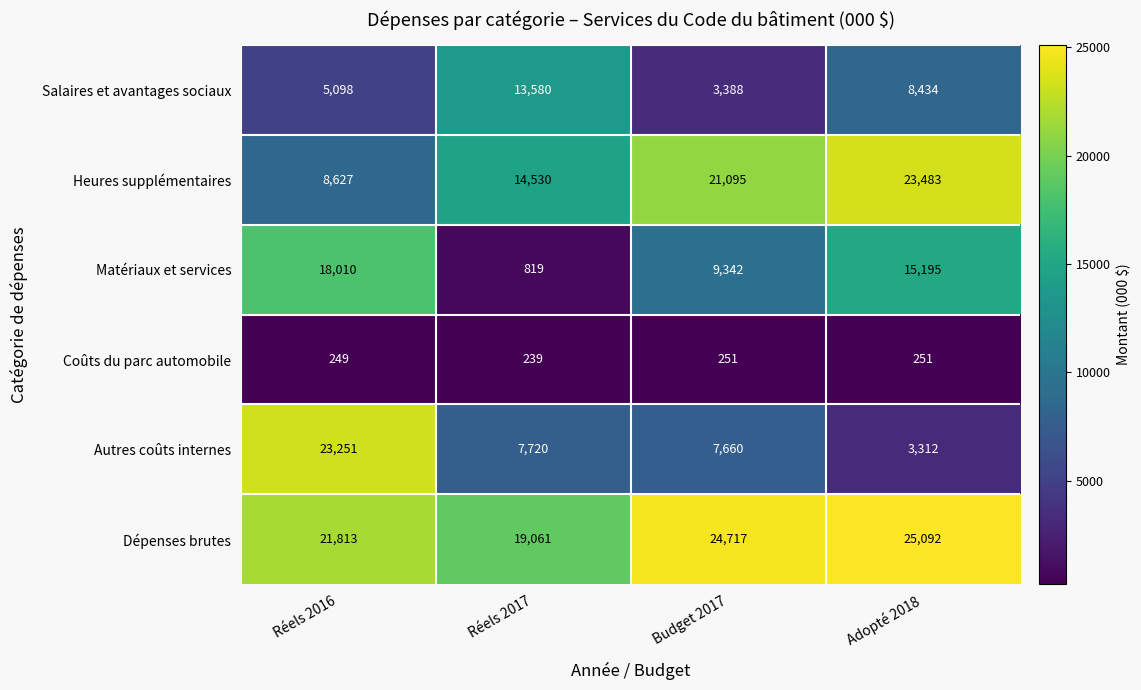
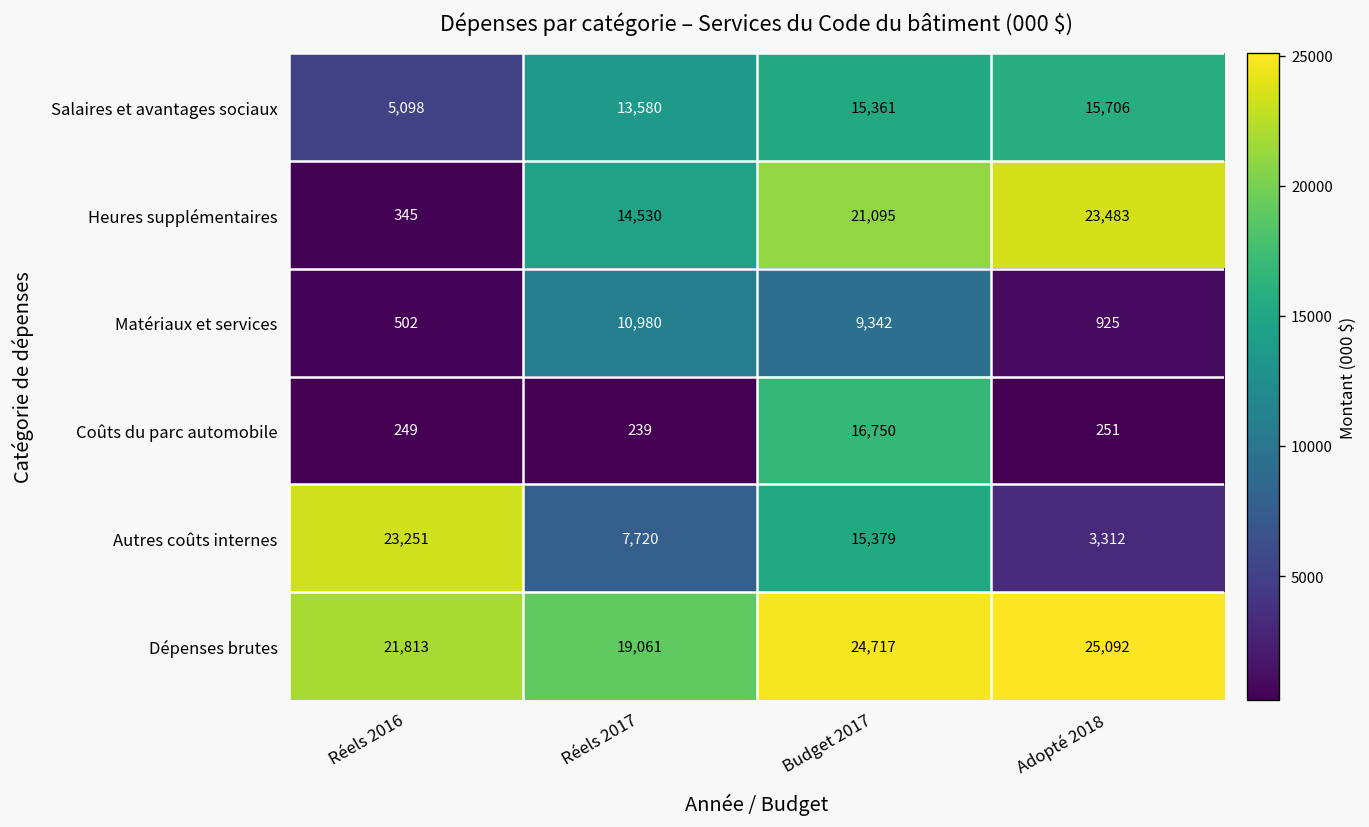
Salaires et avantages sociaux, Budget 2017: 3,388 -> 15,361
Salaires et avantages sociaux, Adopté 2018: 8,434 -> 15,706
Heures supplémentaires, Réels 2016: 8,627 -> 345
Matériaux et services, Réels 2016: 18,010 -> 502
Matériaux et services, Réels 2017: 819 -> 10,980
Matériaux et services, Adopté 2018: 15,195 -> 925
Coûts du parc automobile, Budget 2017: 251 -> 16,750
Autres coûts internes, Budget 2017: 7,660 -> 15,379
